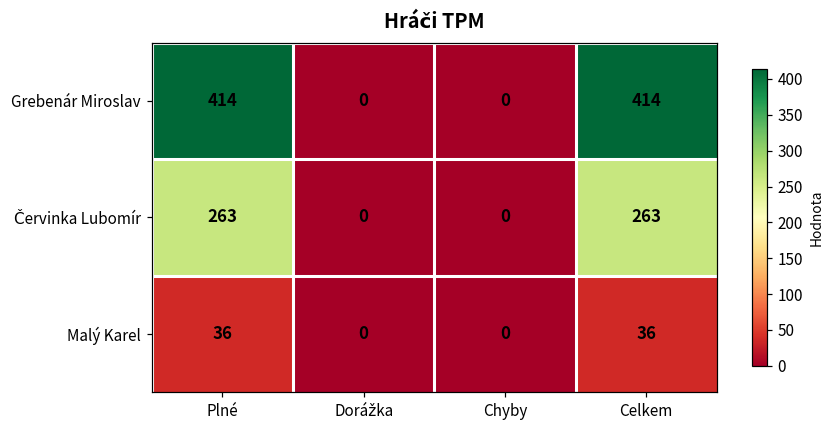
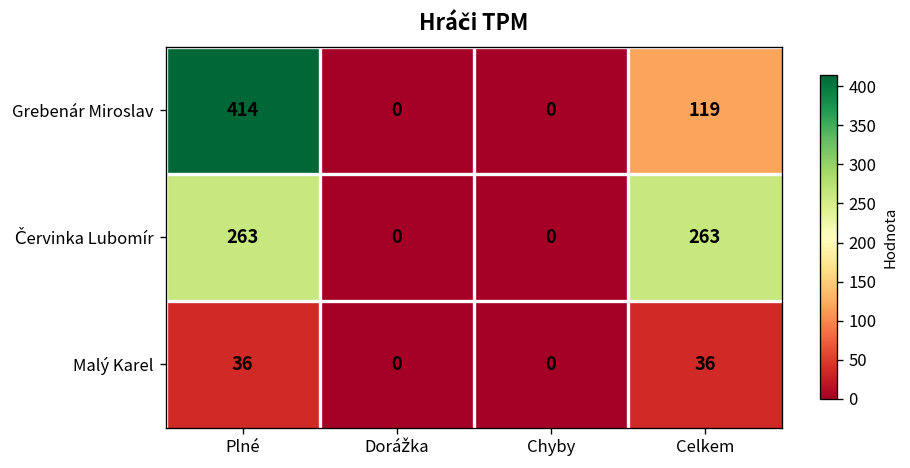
Grebenár Miroslav, Celkem: 414 -> 119
